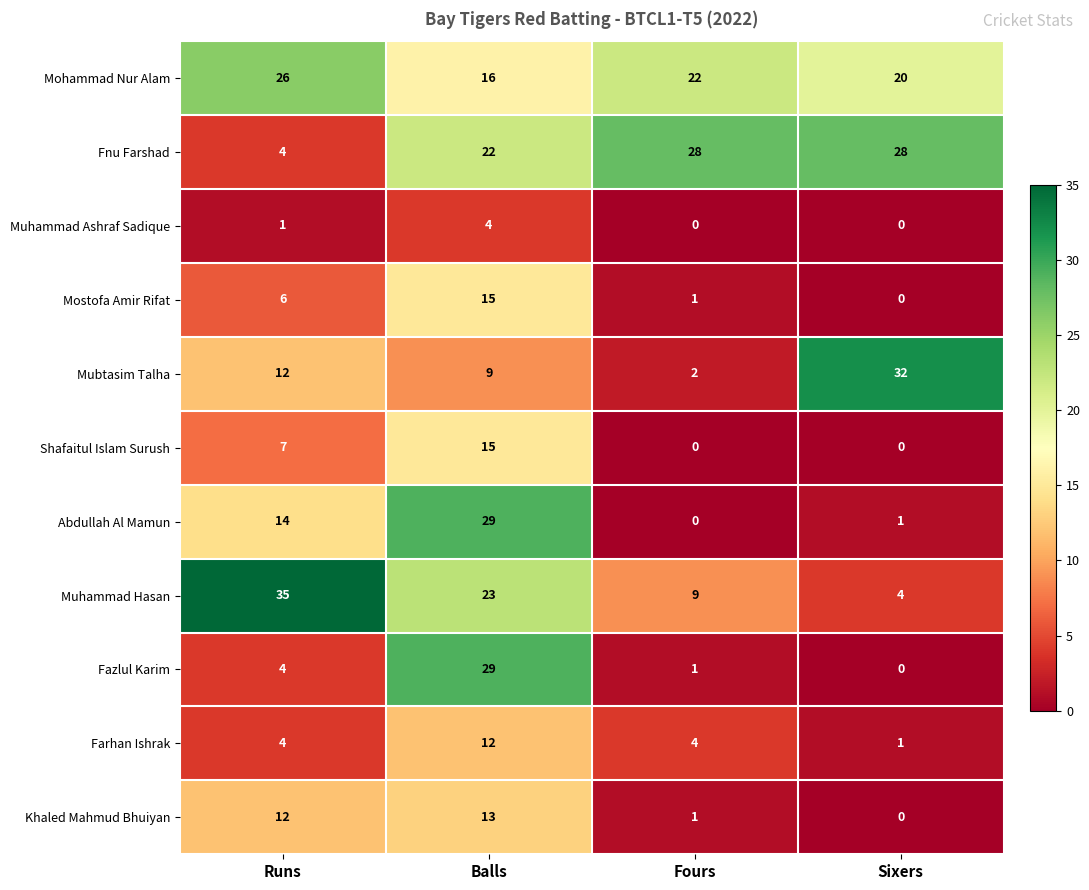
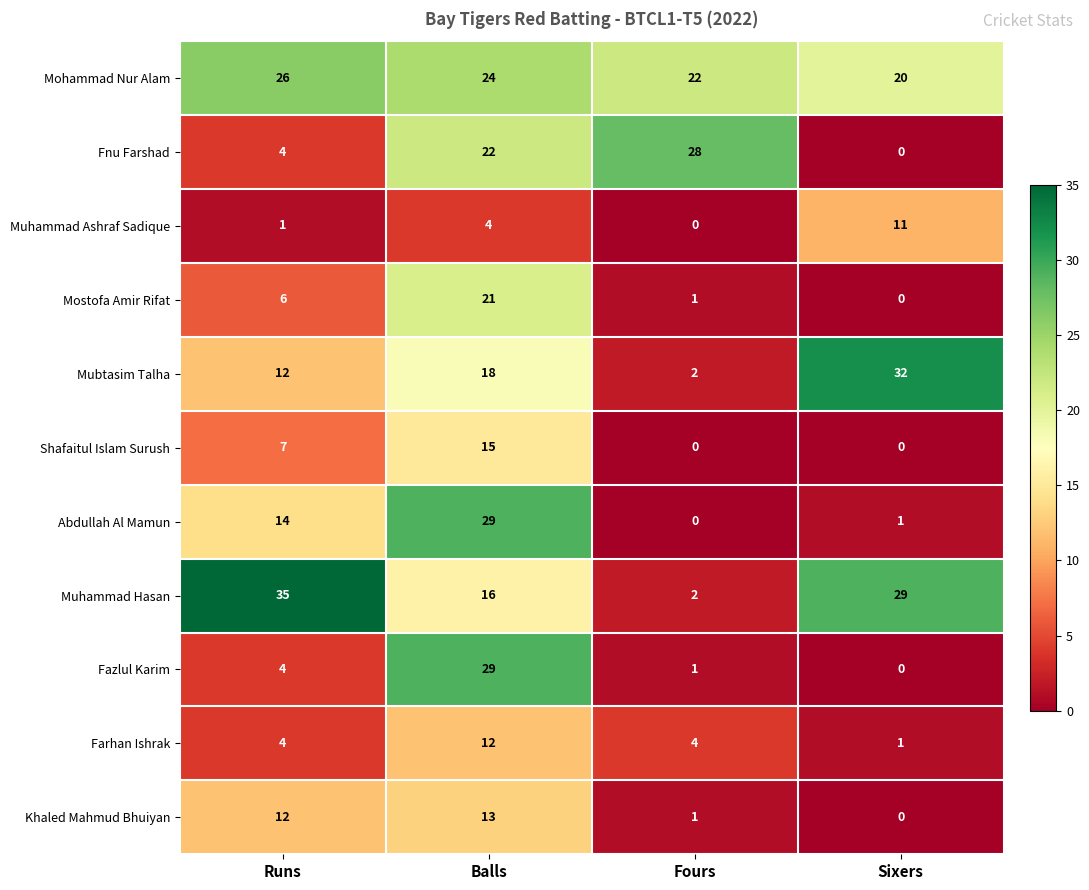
Mohammad Nur Alam, Balls: 16 -> 24
Fnu Farshad, Sixers: 28 -> 0
Muhammad Ashraf Sadique, Sixers: 0 -> 11
Mostofa Amir Rifat, Balls: 15 -> 21
Mubtasim Talha, Balls: 9 -> 18
Muhammad Hasan, Balls: 23 -> 16
Muhammad Hasan, Fours: 9 -> 2
Muhammad Hasan, Sixers: 4 -> 29
